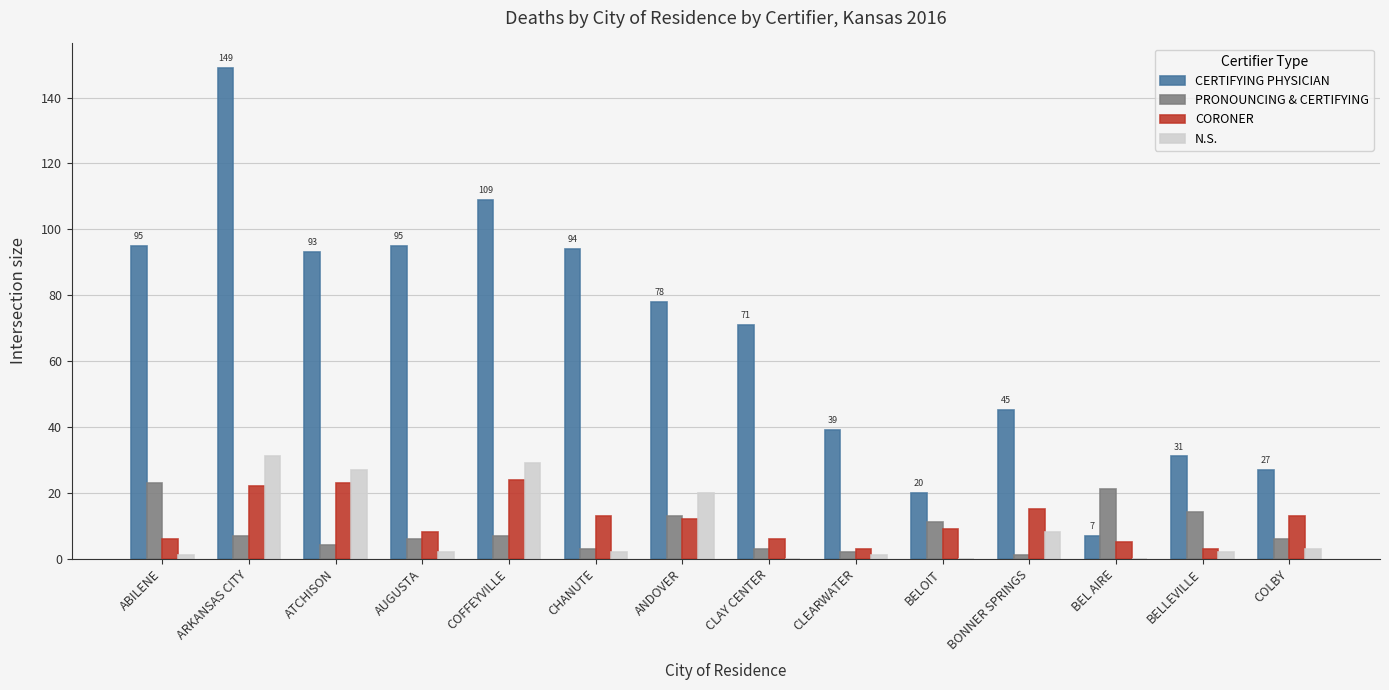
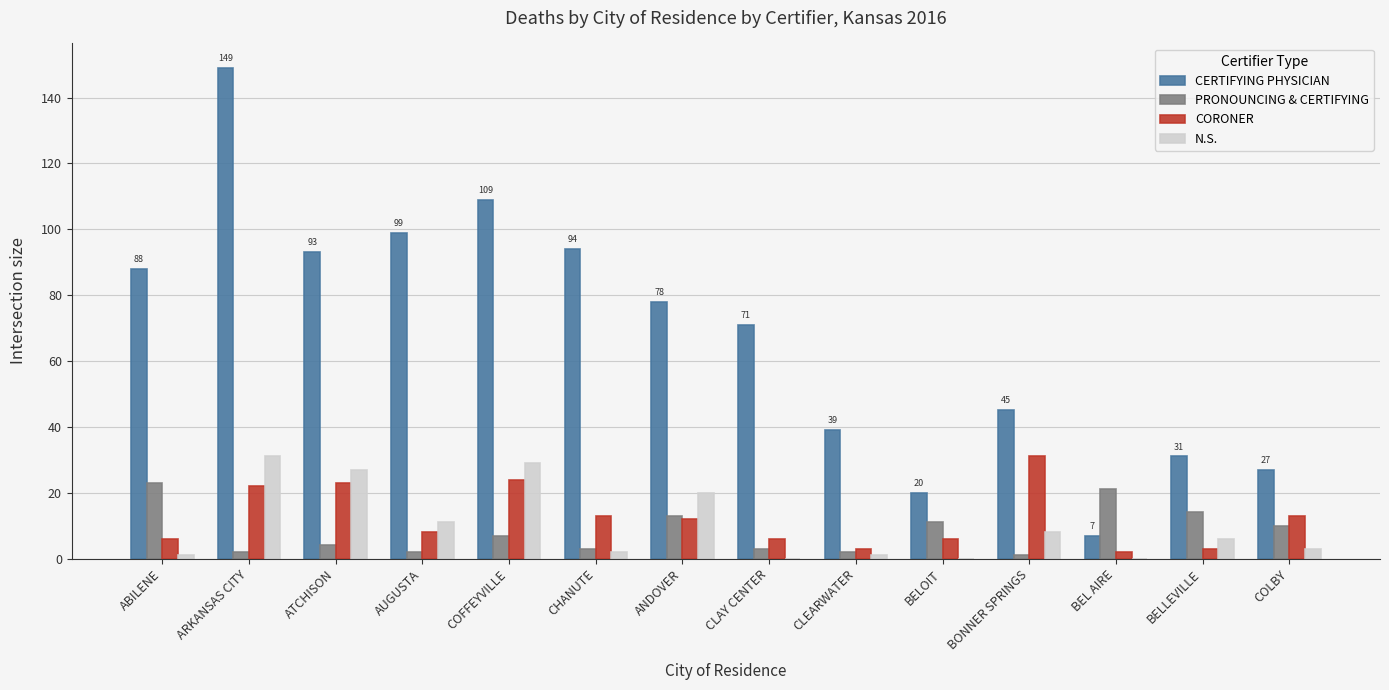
CERTIFYING PHYSICIAN, ABILENE: 95 -> 88
PRONOUNCING & CERTIFYING, ARKANSAS CITY: 7 -> 2
CERTIFYING PHYSICIAN, AUGUSTA: 95 -> 99
PRONOUNCING & CERTIFYING, AUGUSTA: 6 -> 2
N.S., AUGUSTA: 2 -> 11
CORONER, BELOIT: 9 -> 6
CORONER, BONNER SPRINGS: 15 -> 31
CORONER, BEL AIRE: 5 -> 2
N.S., BELLEVILLE: 2 -> 6
PRONOUNCING & CERTIFYING, COLBY: 6 -> 10
